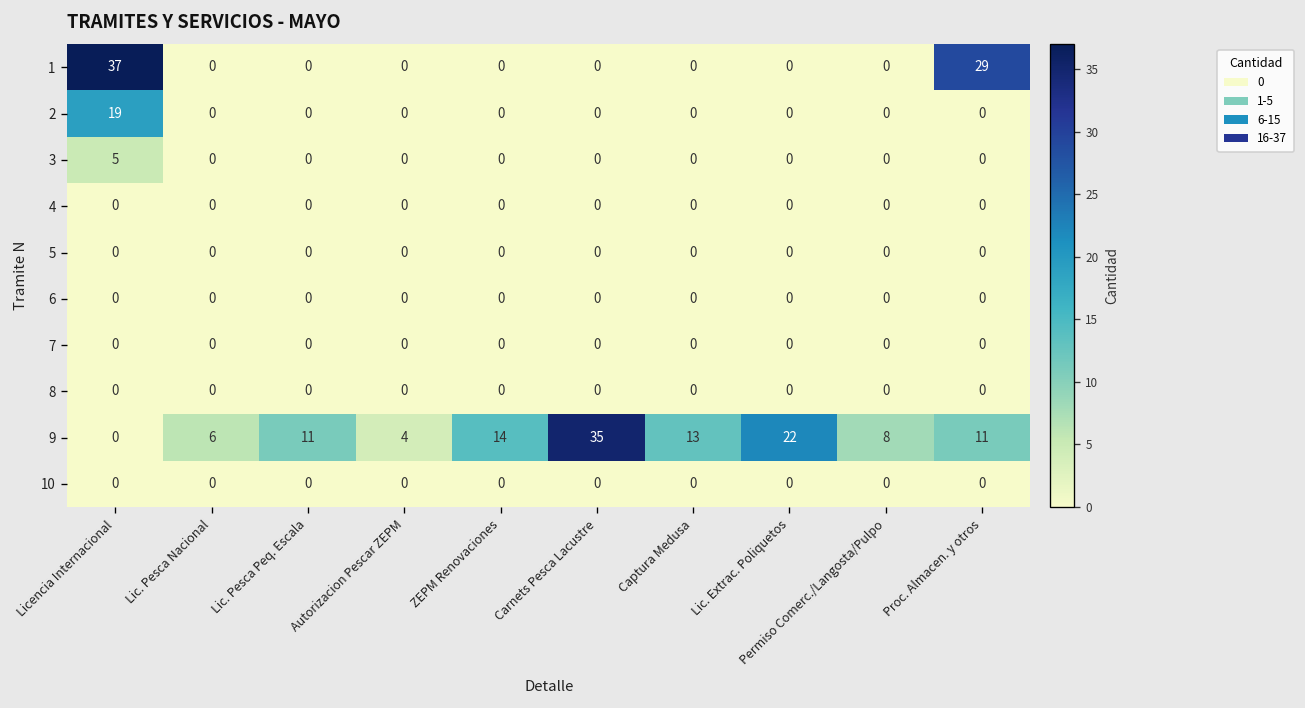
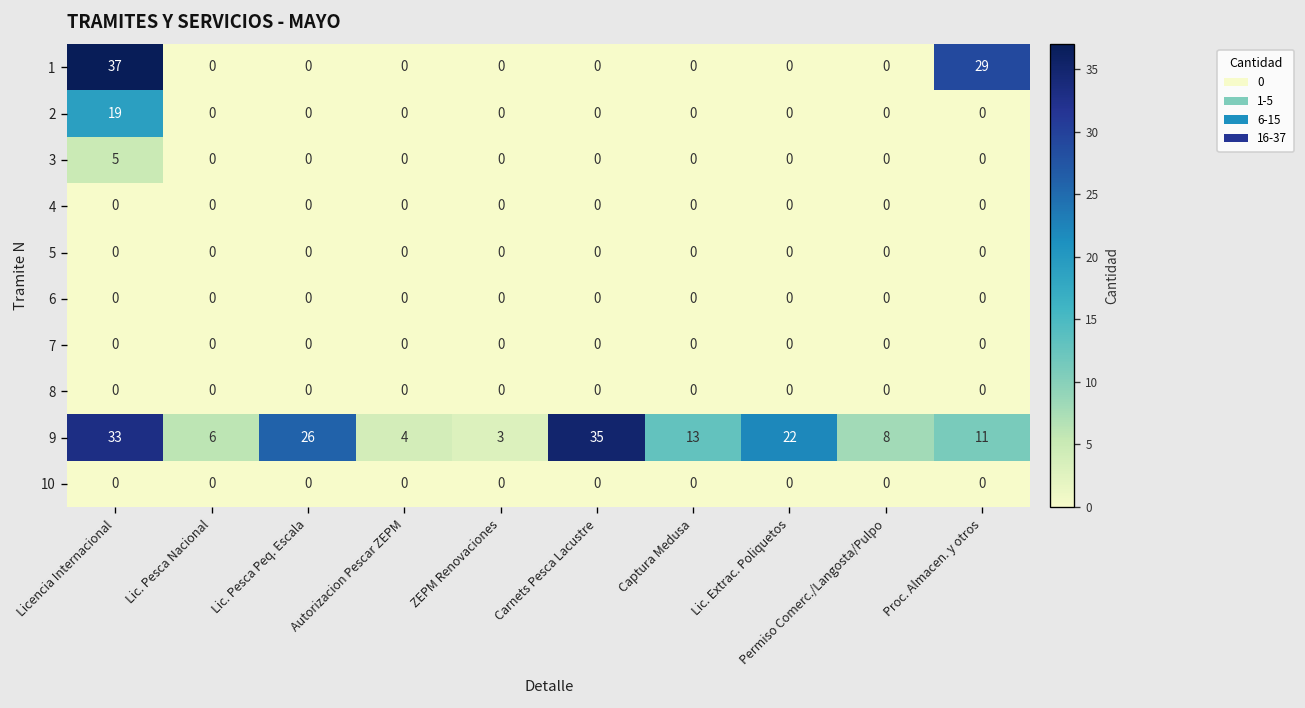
9, Licencia Internacional: 0 -> 33
9, Lic. Pesca Peq. Escala: 11 -> 26
9, ZEPM Renovaciones: 14 -> 3
